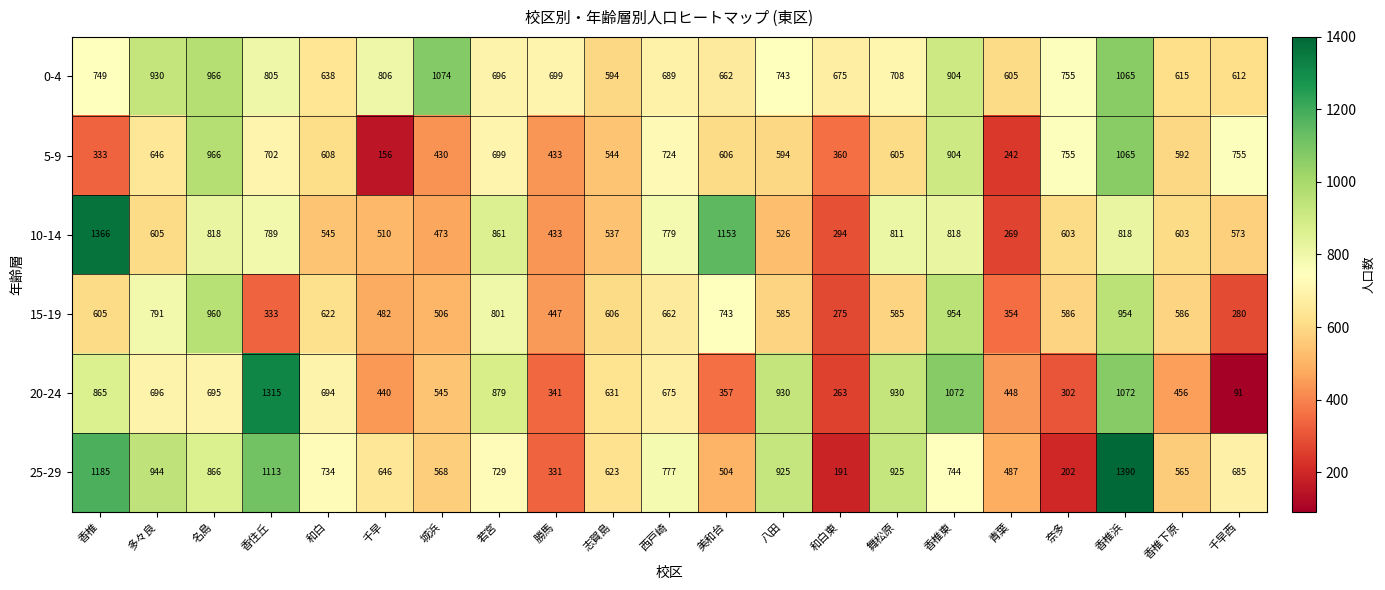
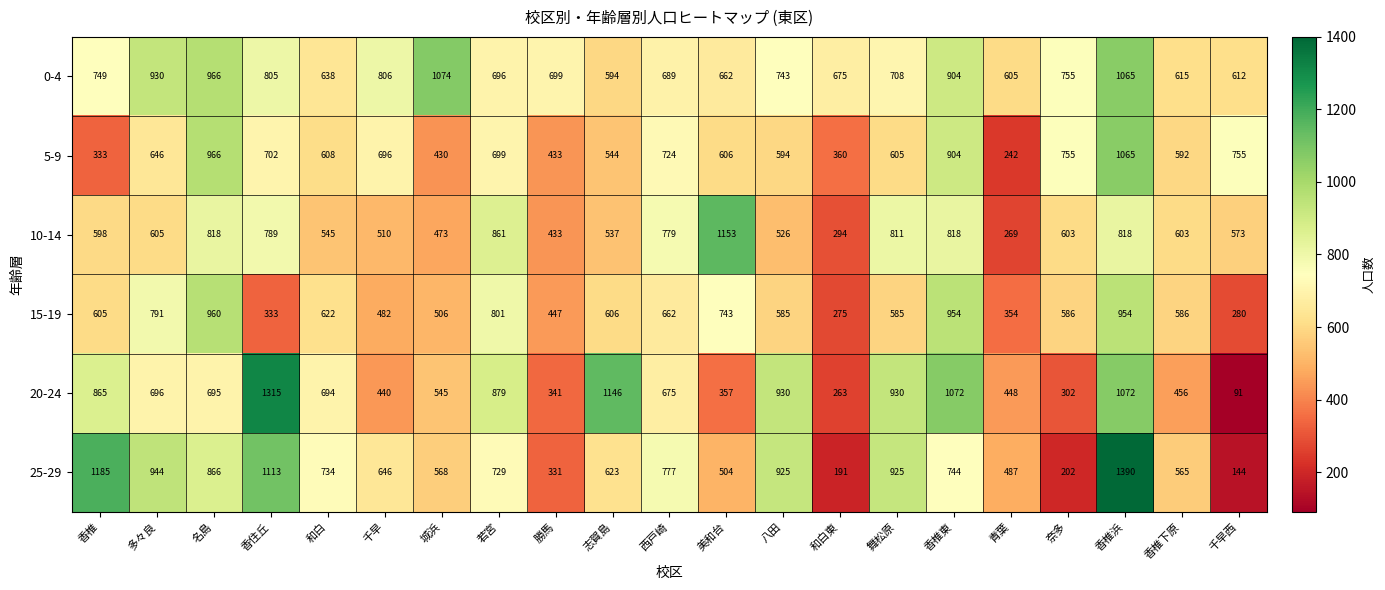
5-9, 千早: 156 -> 696
10-14, 香椎: 1366 -> 598
20-24, 志賀島: 631 -> 1146
25-29, 千早西: 685 -> 144
